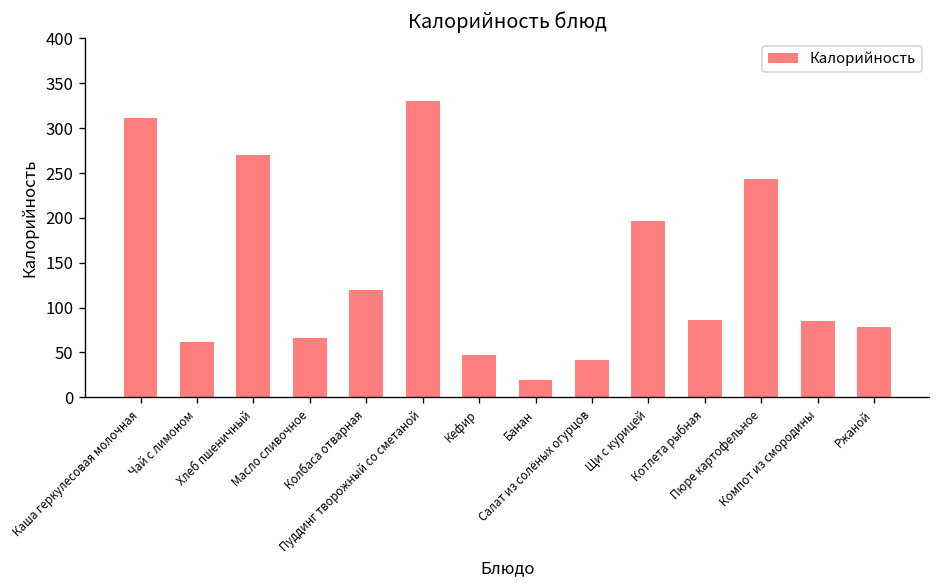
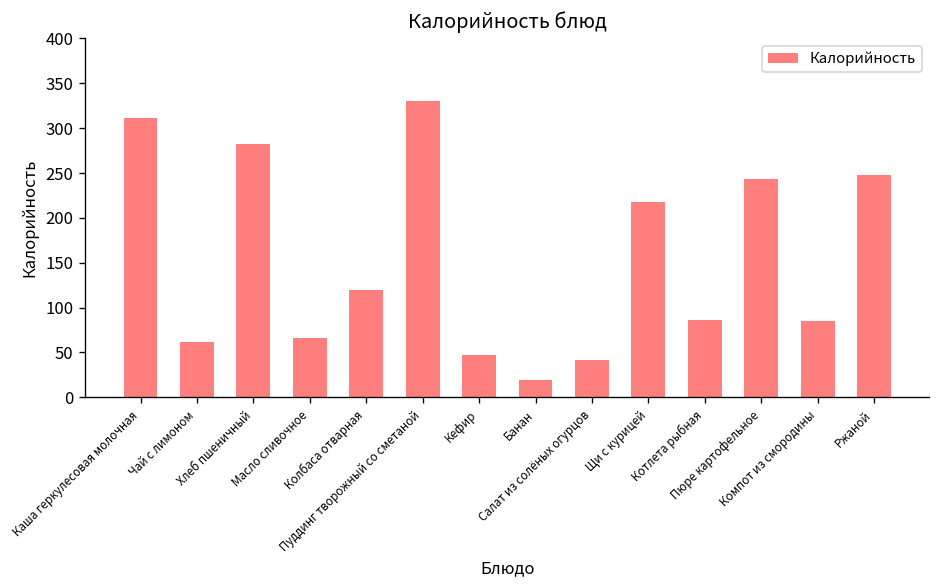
Хлеб пшеничный: 270 -> 280
Щи с курицей: 200 -> 220
Ржаной: 80 -> 250
